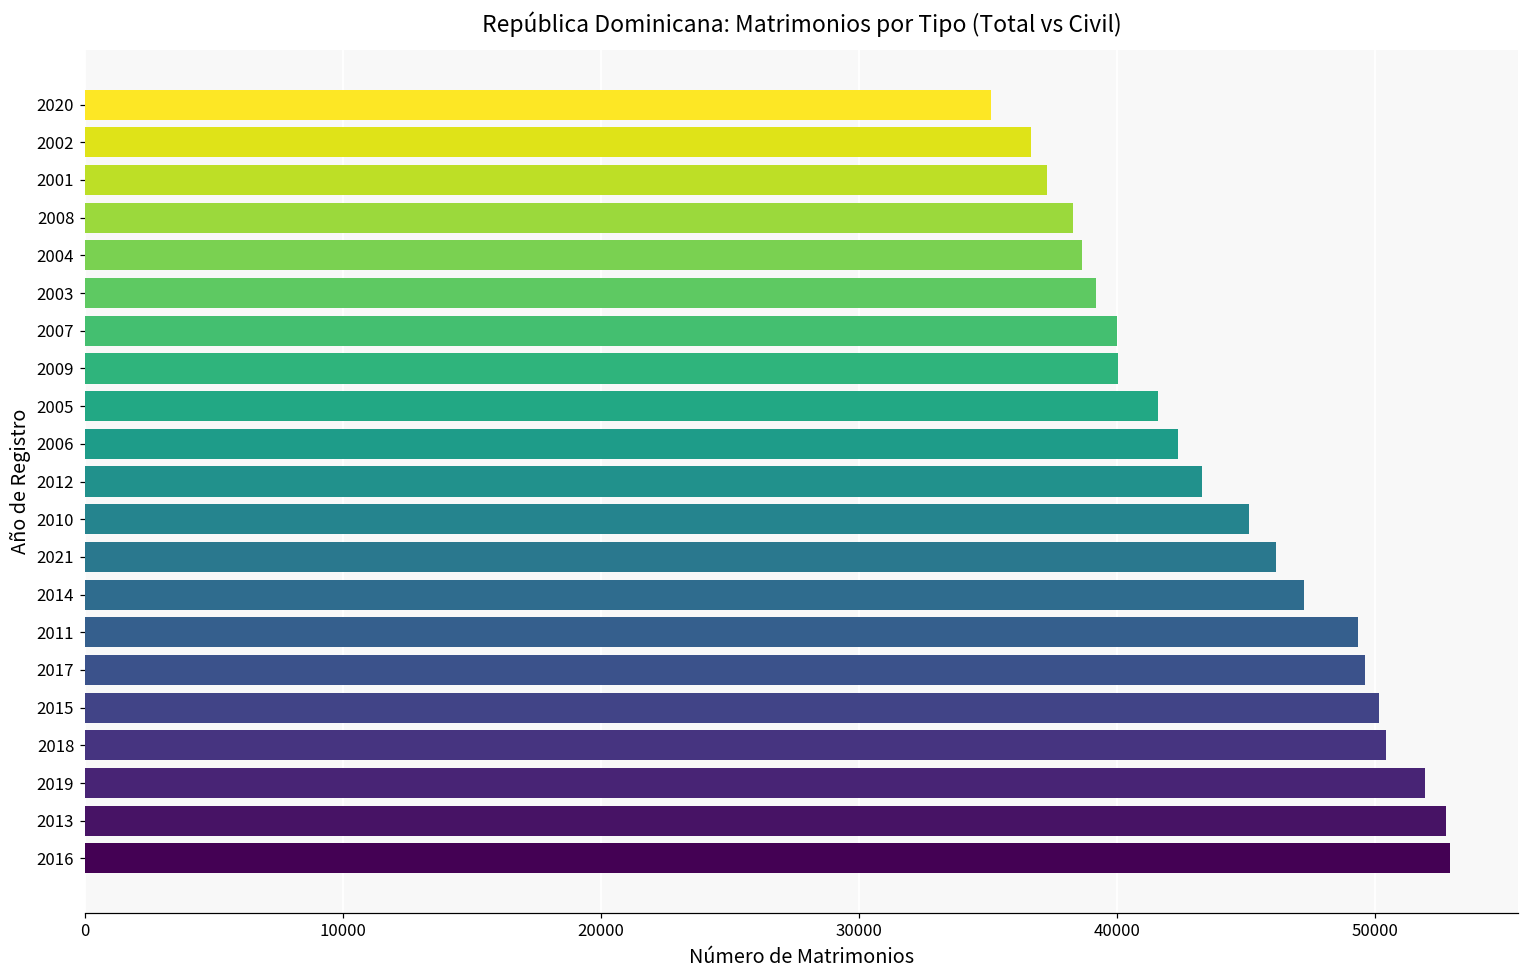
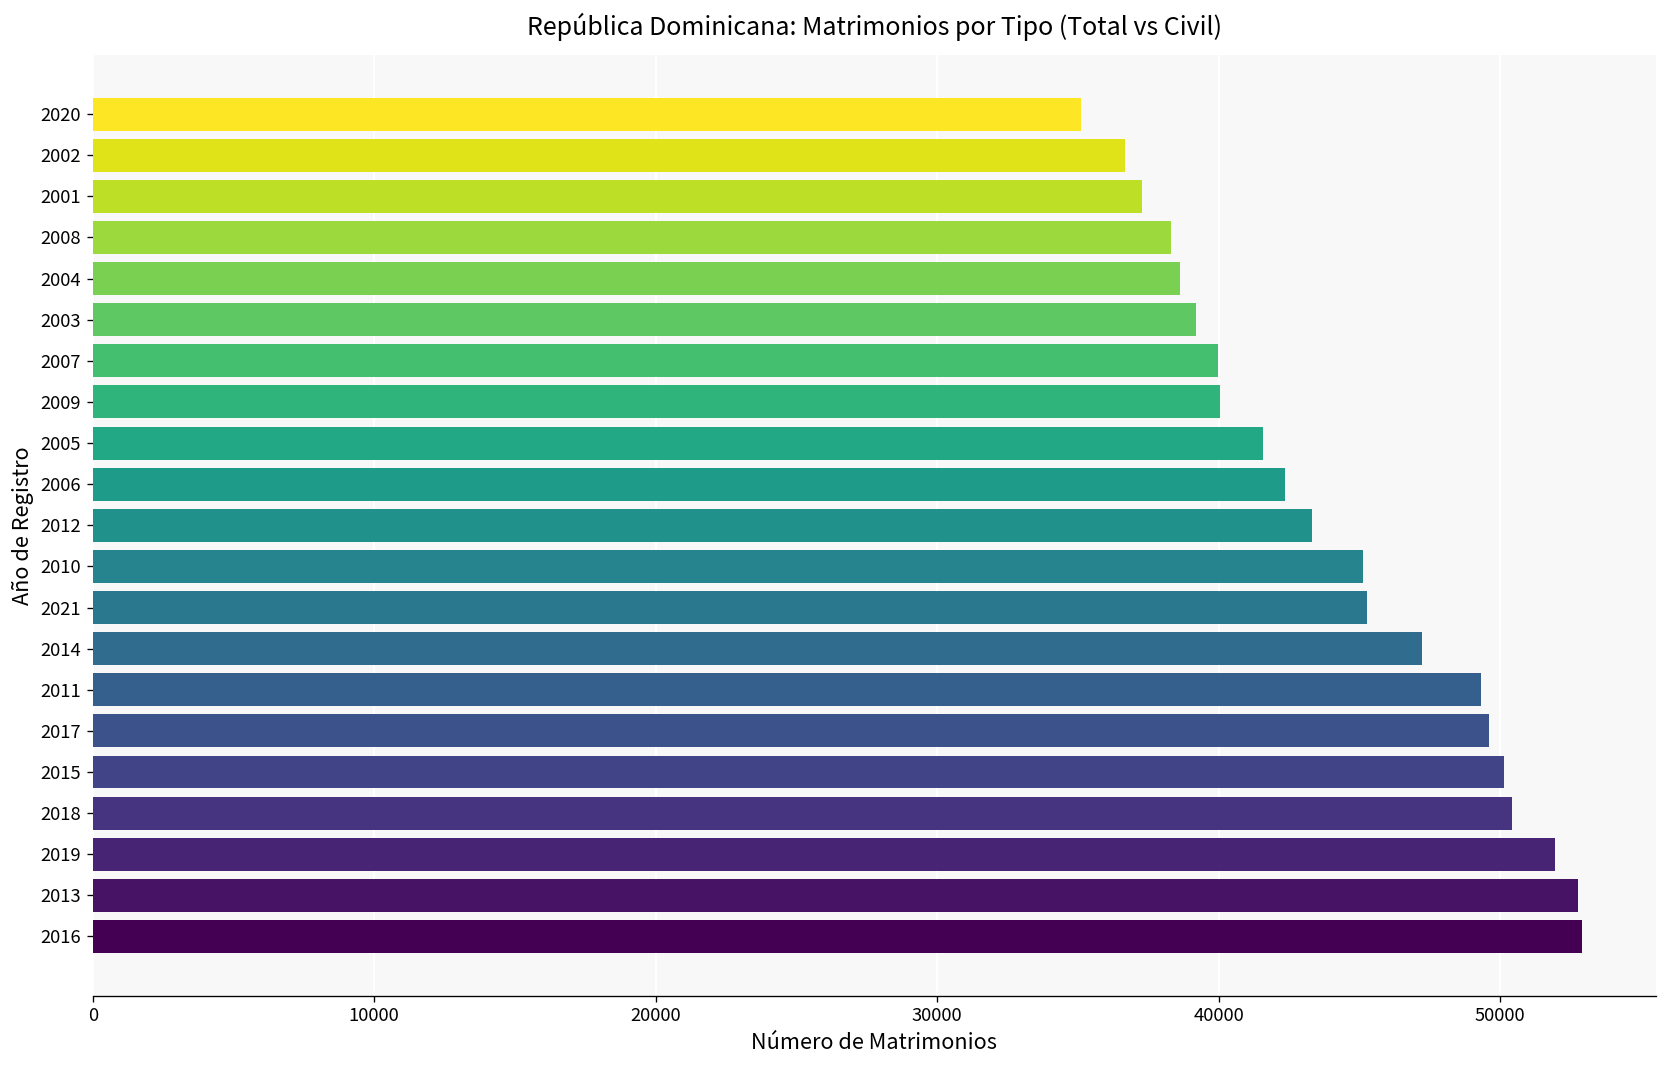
2021: 46200 -> 45300
